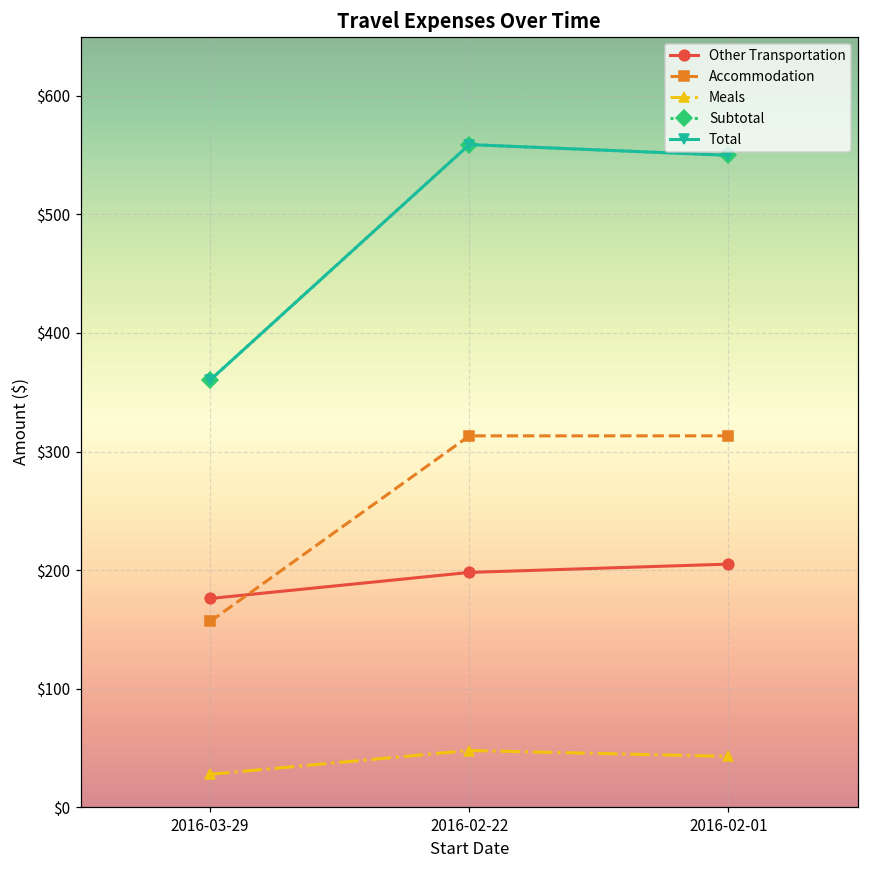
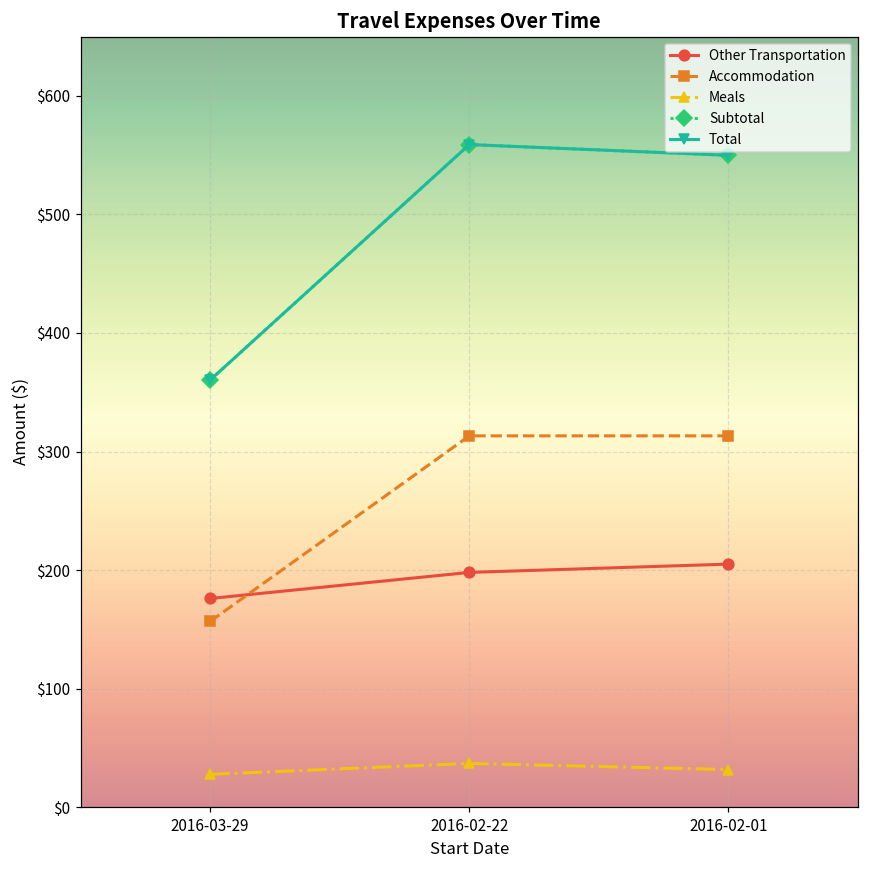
Meals, 2016-02-22: $48 -> $37
Meals, 2016-02-01: $43 -> $32
